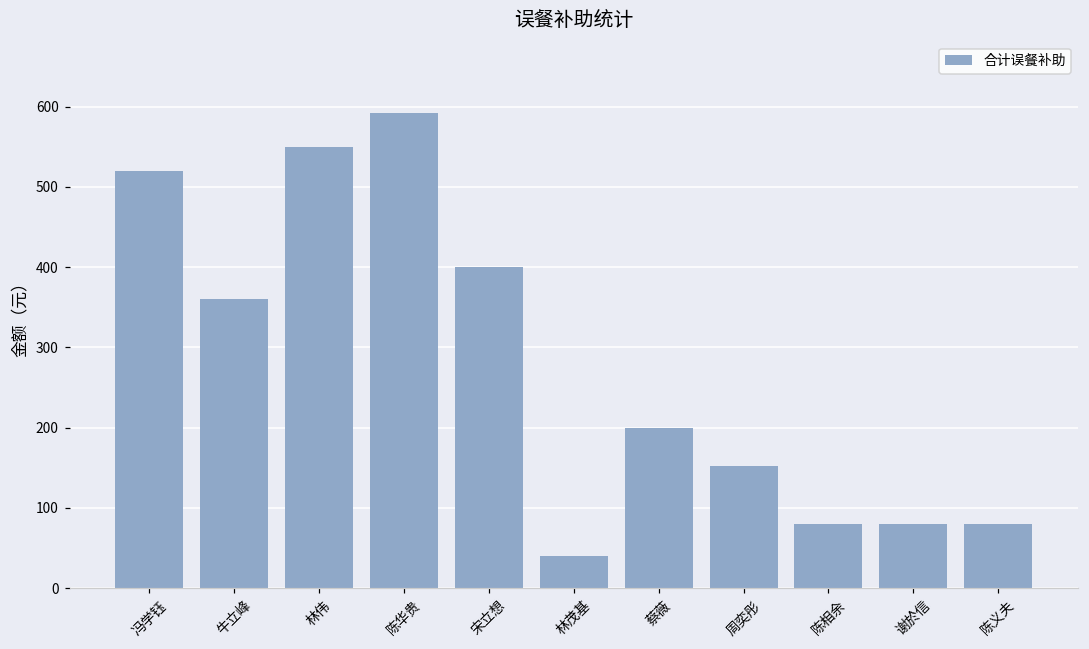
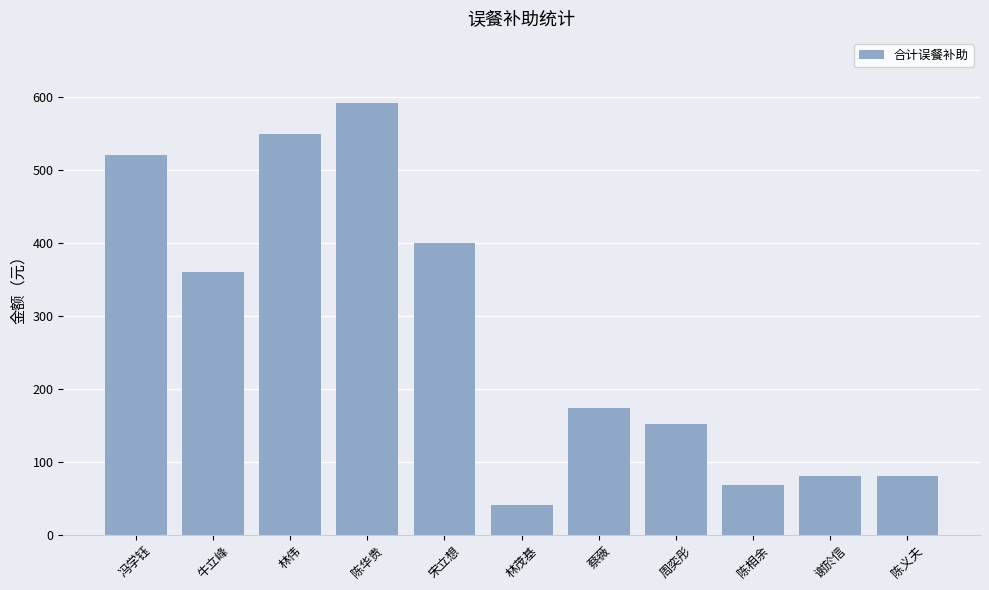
蔡薇: 200 -> 170
陈相余: 80 -> 70
